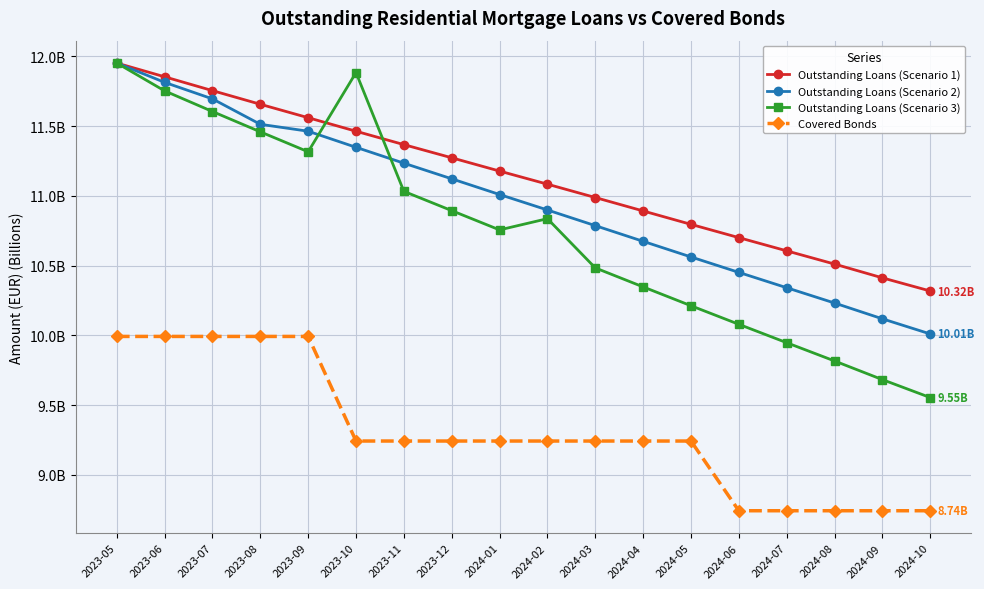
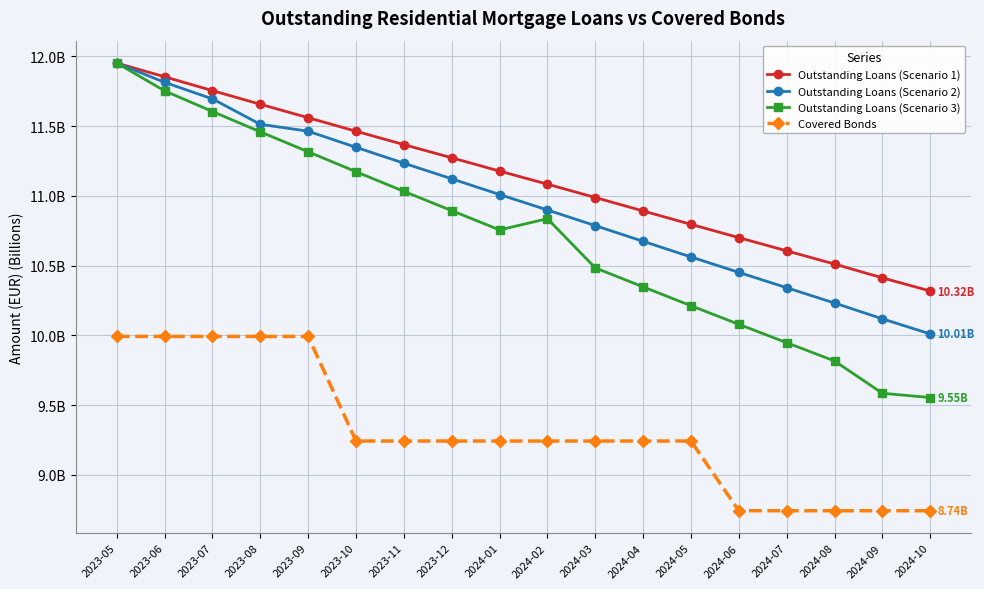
Outstanding Loans (Scenario 3), 2023-10: 11880000000 -> 11170000000
Outstanding Loans (Scenario 3), 2024-09: 9680000000 -> 9580000000
